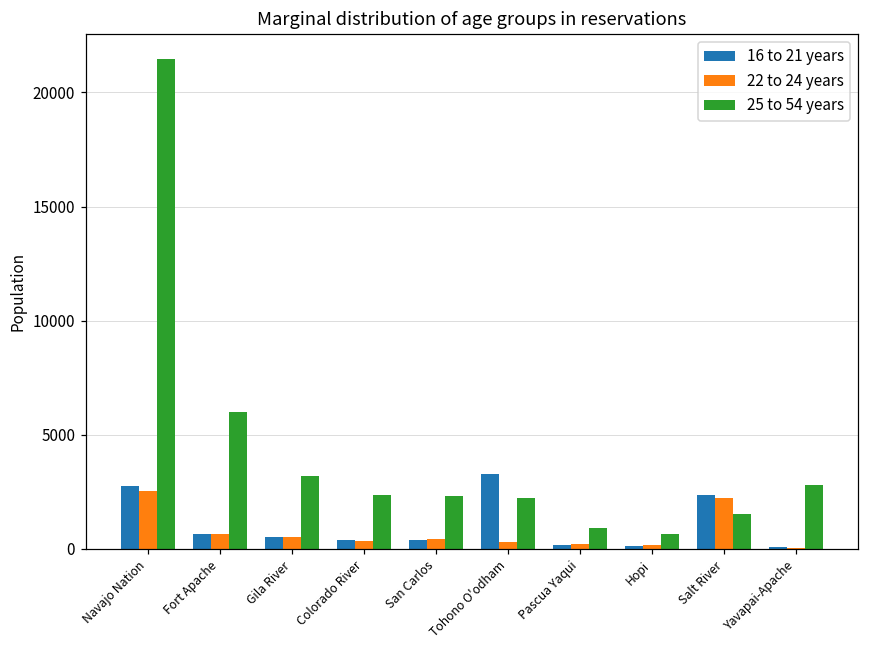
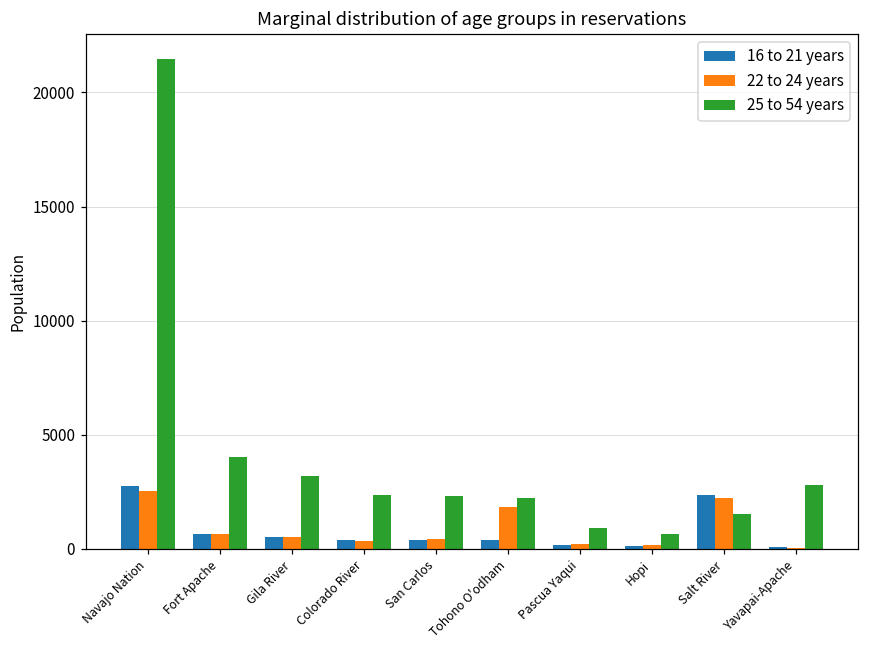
25 to 54 years, Fort Apache: 6000 -> 4000
16 to 21 years, Tohono O'odham: 3300 -> 400
22 to 24 years, Tohono O'odham: 300 -> 1800
